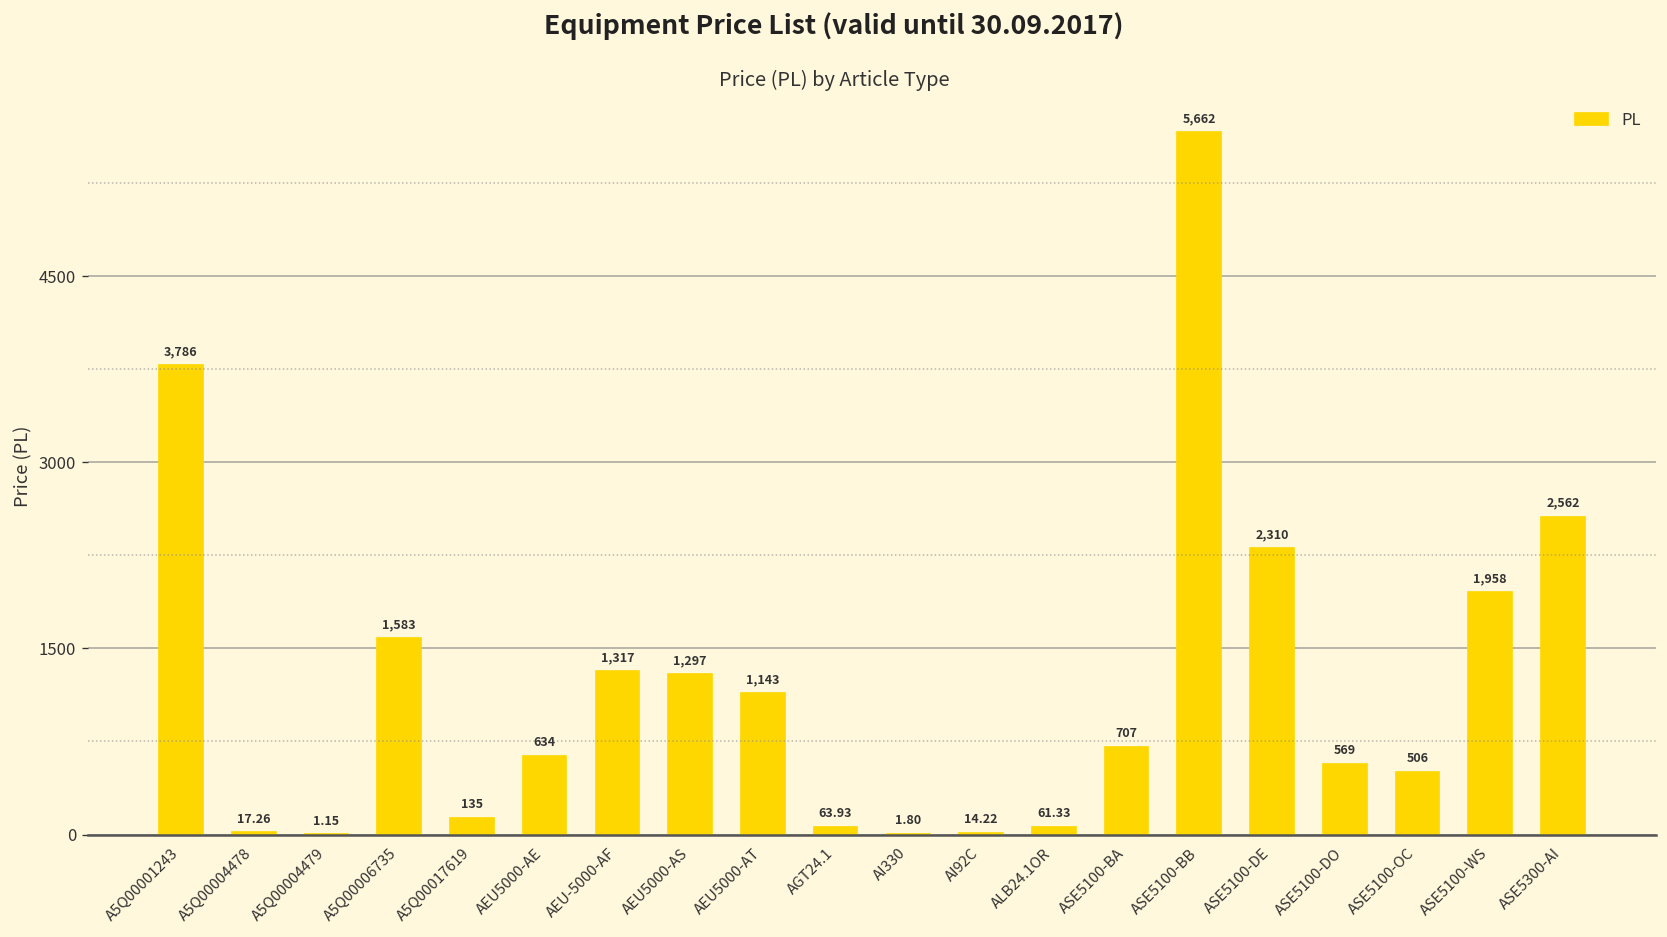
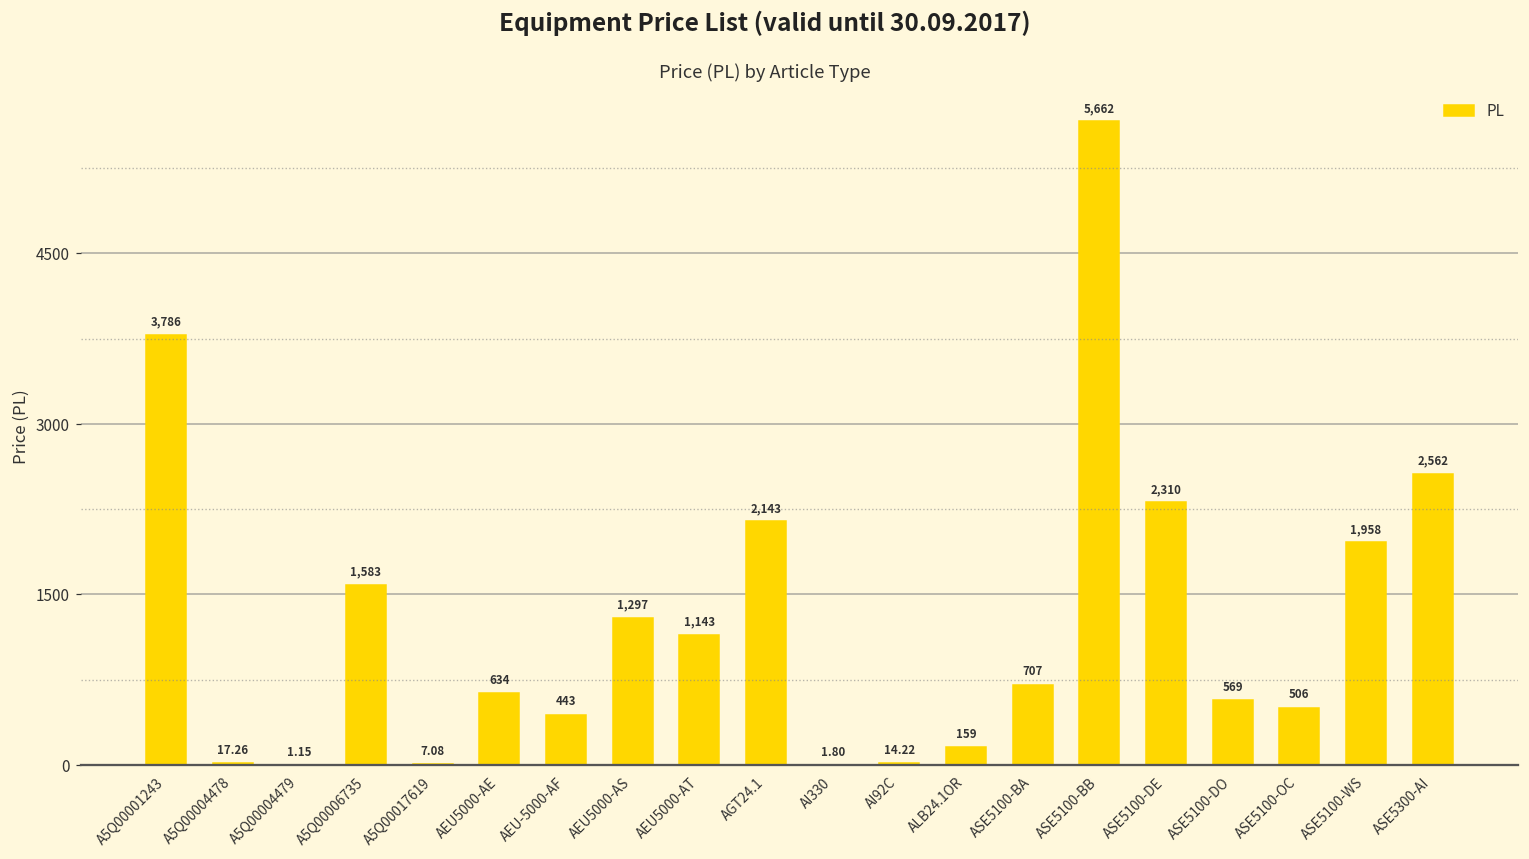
A5Q00017619: 135 -> 7.08
AEU-5000-AF: 1,317 -> 443
AGT24.1: 63.93 -> 2,143
ALB24.1OR: 61.33 -> 159
